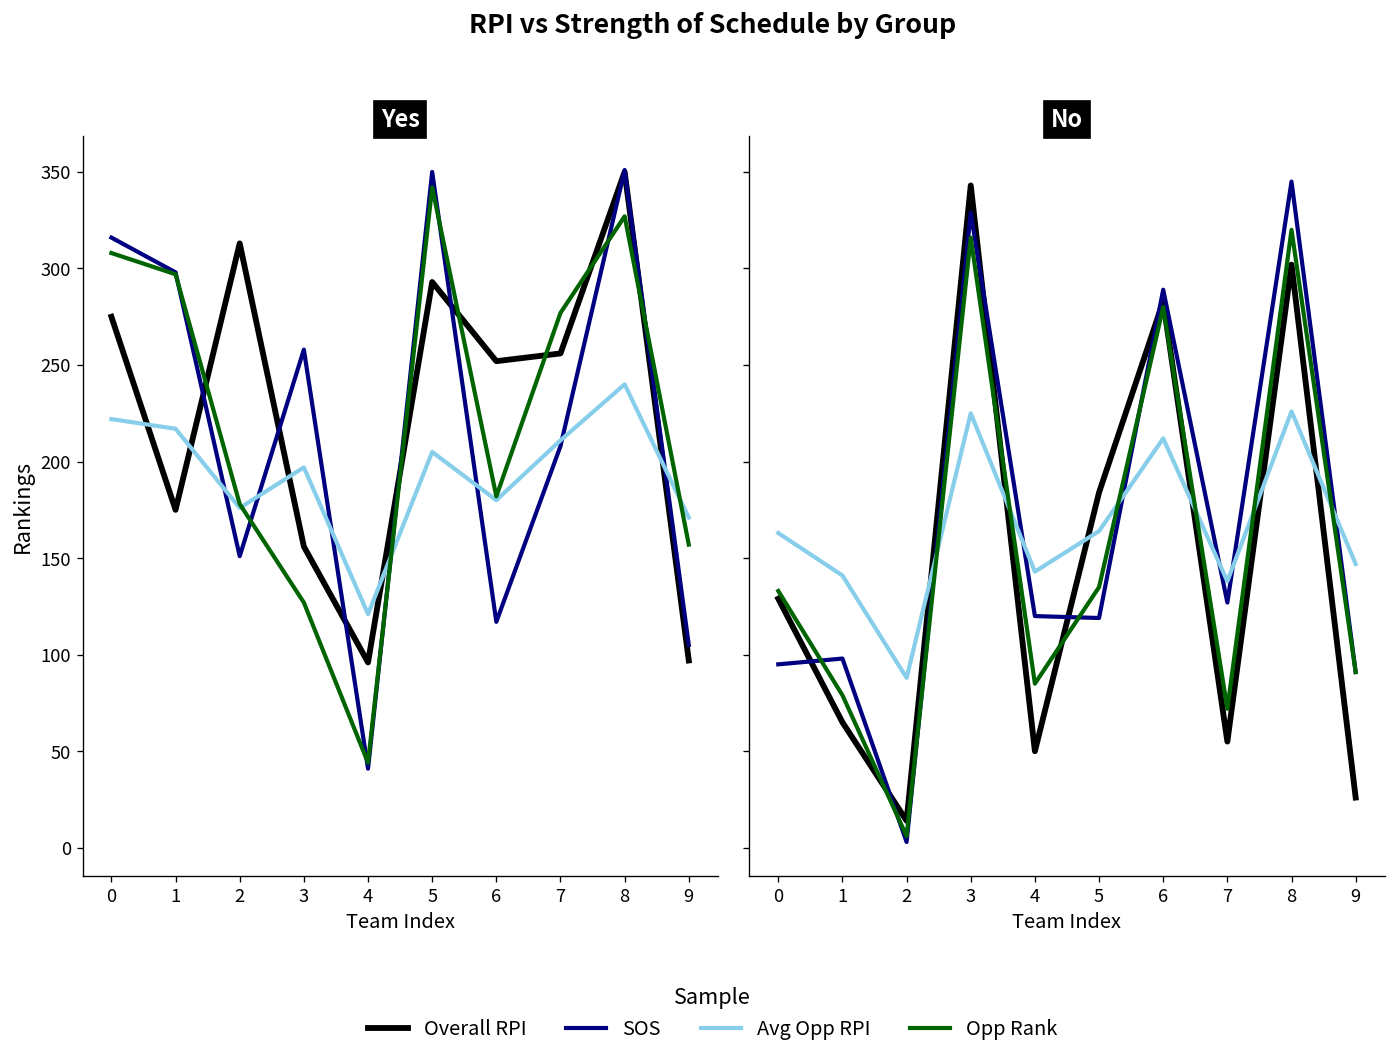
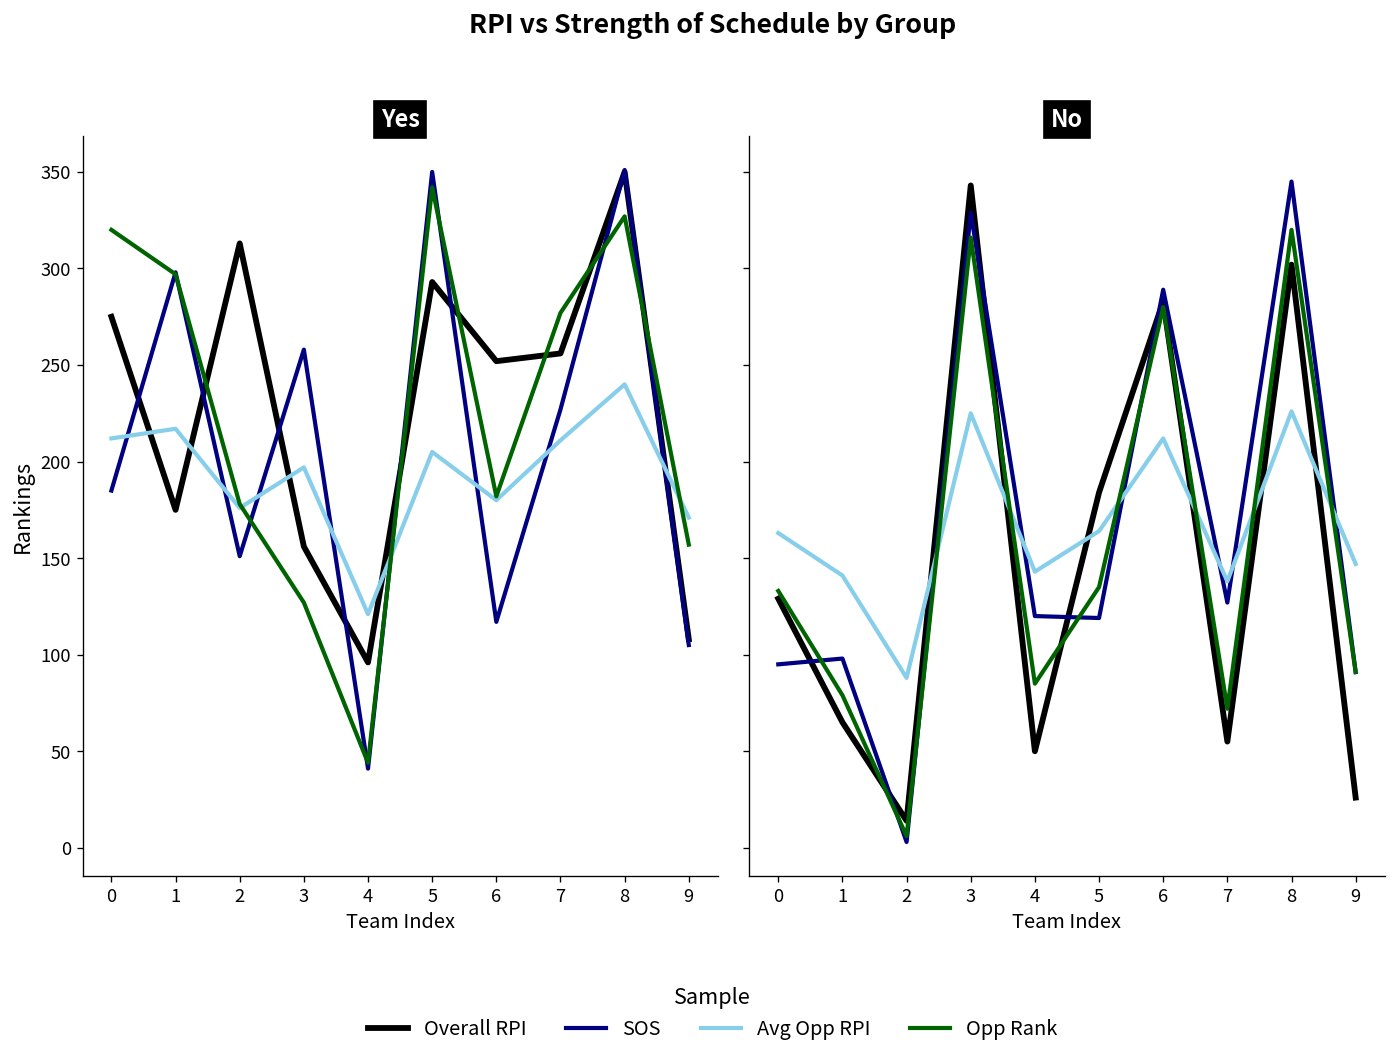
Yes, SOS, 0: 316 -> 185
Yes, Avg Opp RPI, 0: 222 -> 212
Yes, Opp Rank, 0: 308 -> 320
Yes, SOS, 7: 208 -> 227
Yes, Overall RPI, 9: 97 -> 108
